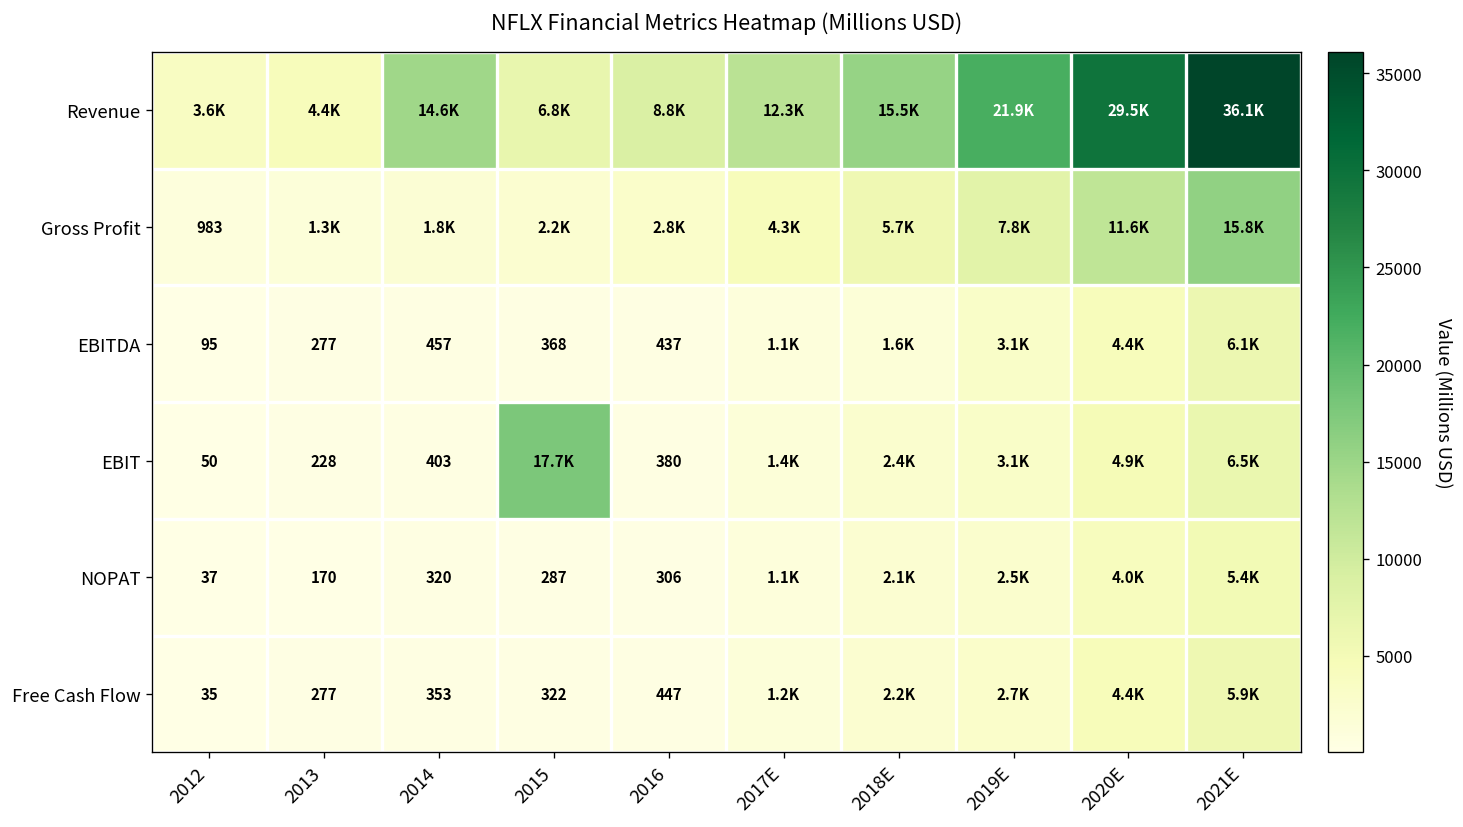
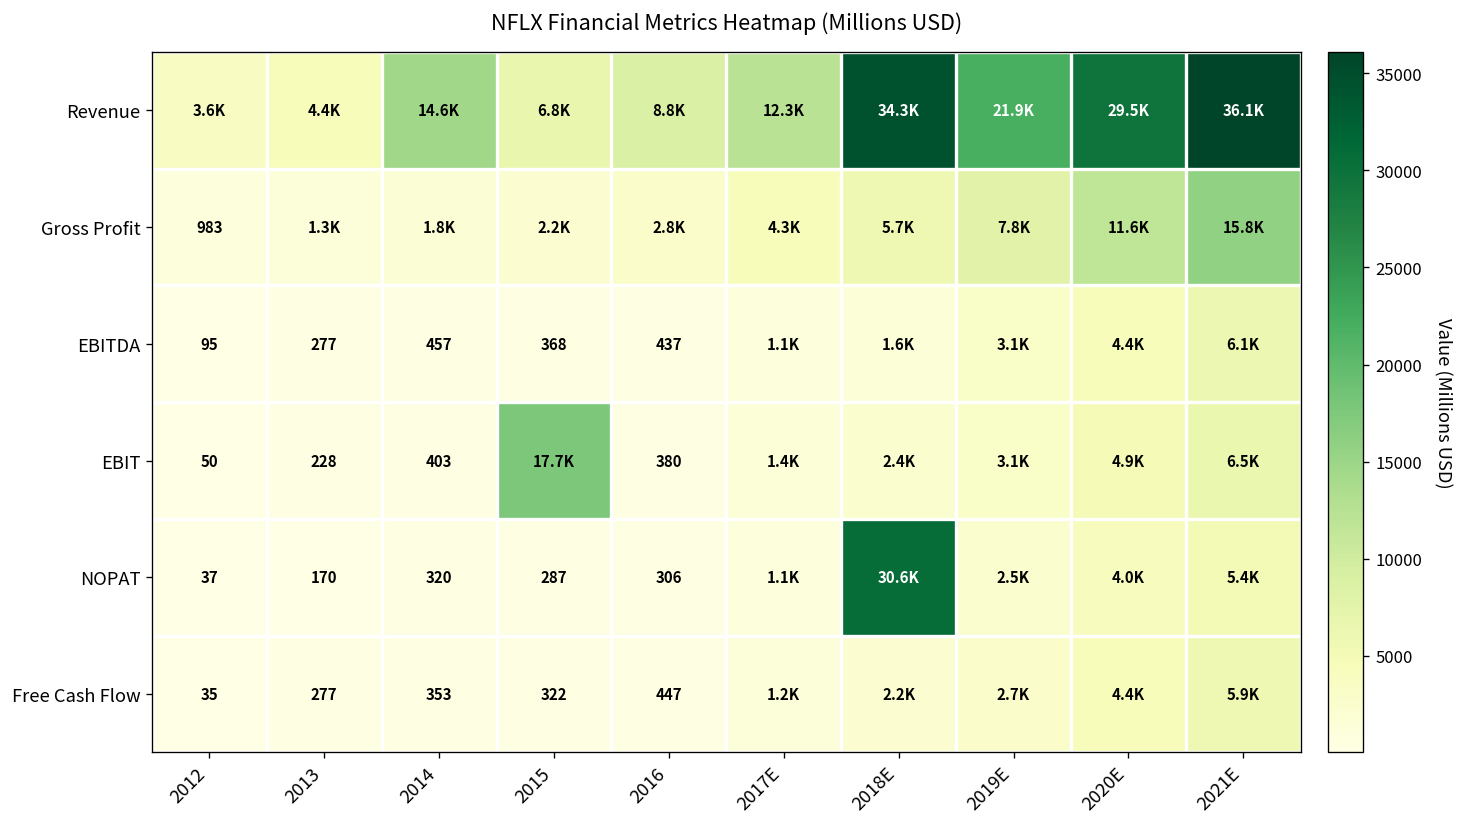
Revenue, 2018E: 15.5K -> 34.3K
NOPAT, 2018E: 2.1K -> 30.6K
